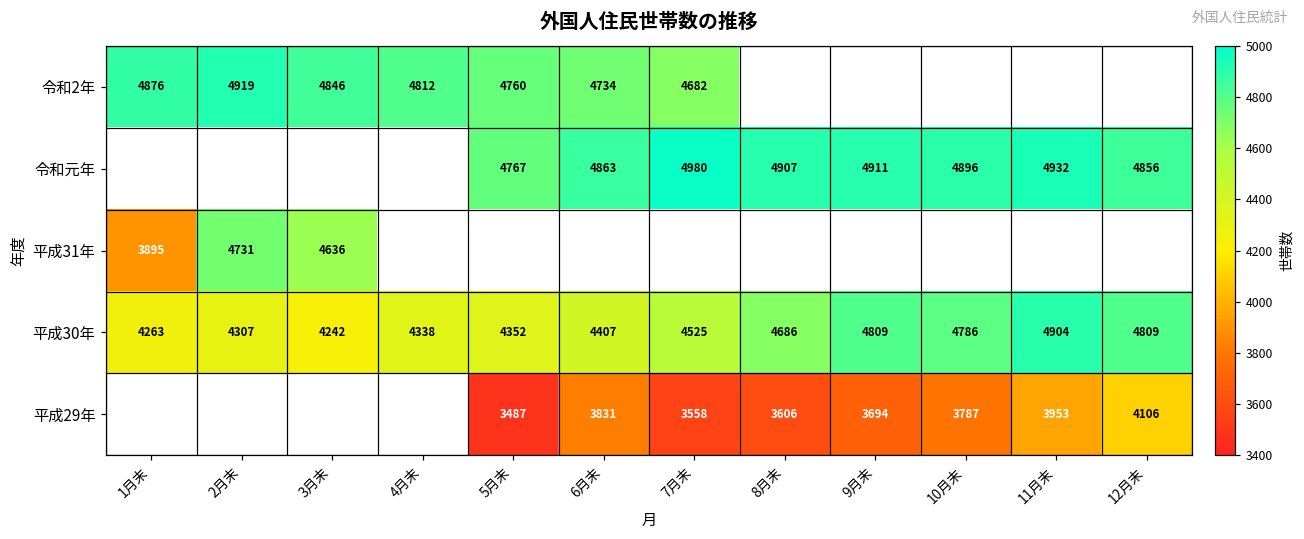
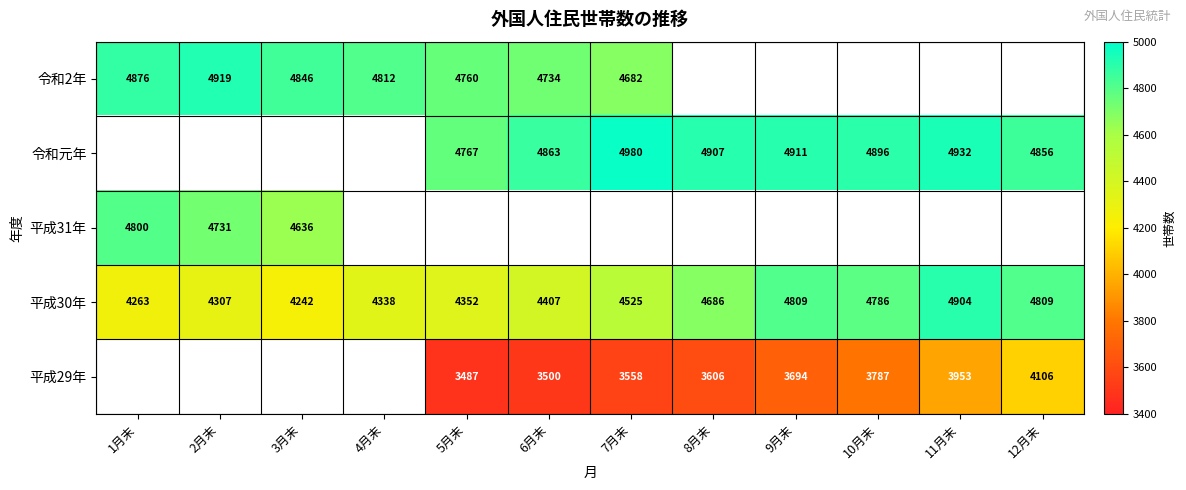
平成31年, 1月末: 3895 -> 4800
平成29年, 6月末: 3831 -> 3500
